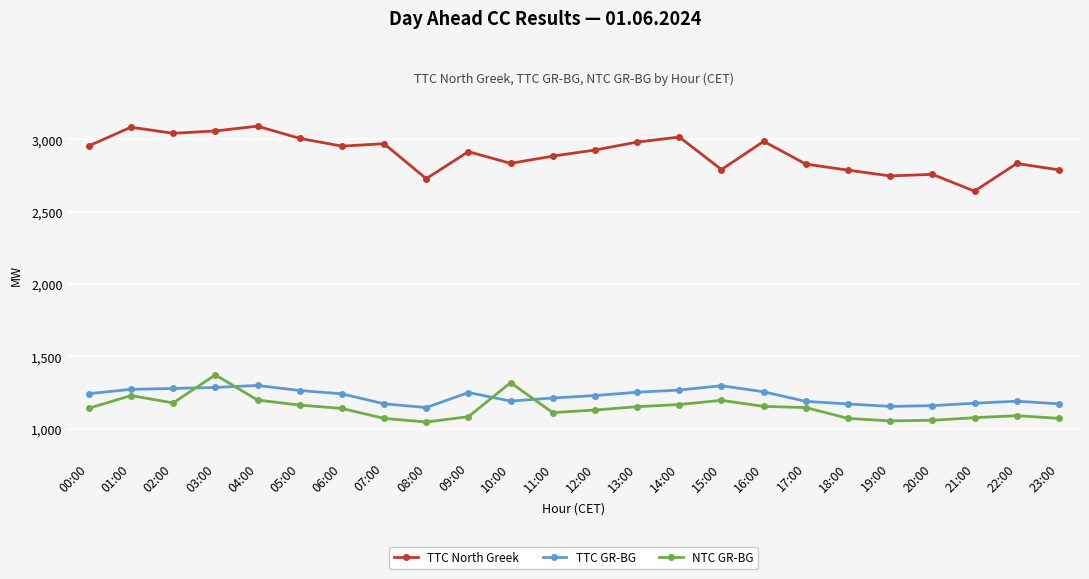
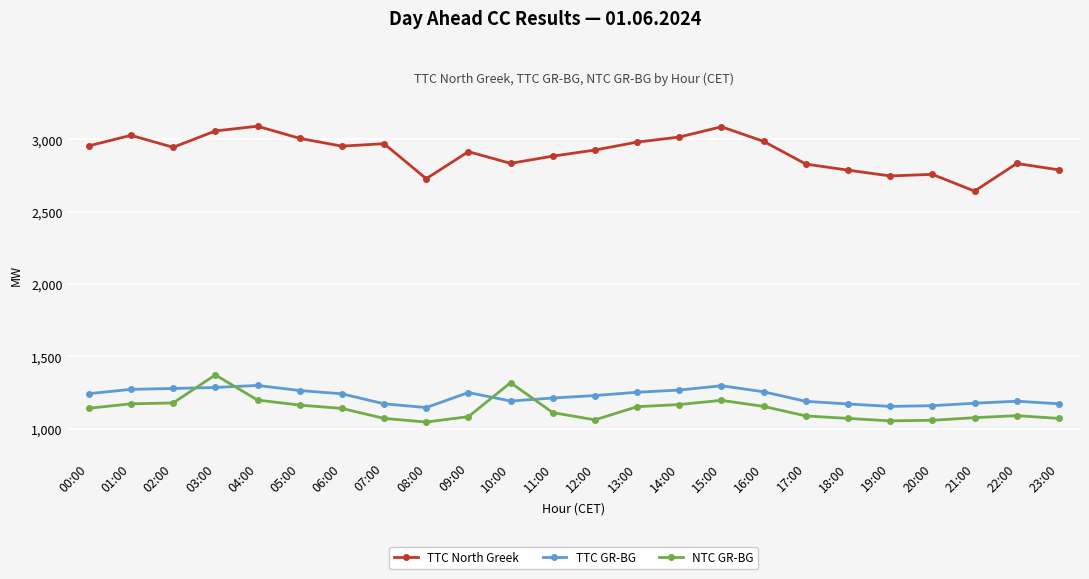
TTC North Greek, 01:00: 3,090 -> 3,030
NTC GR-BG, 01:00: 1,230 -> 1,170
TTC North Greek, 02:00: 3,040 -> 2,950
NTC GR-BG, 12:00: 1,130 -> 1,060
TTC North Greek, 15:00: 2,790 -> 3,090
NTC GR-BG, 17:00: 1,150 -> 1,090
